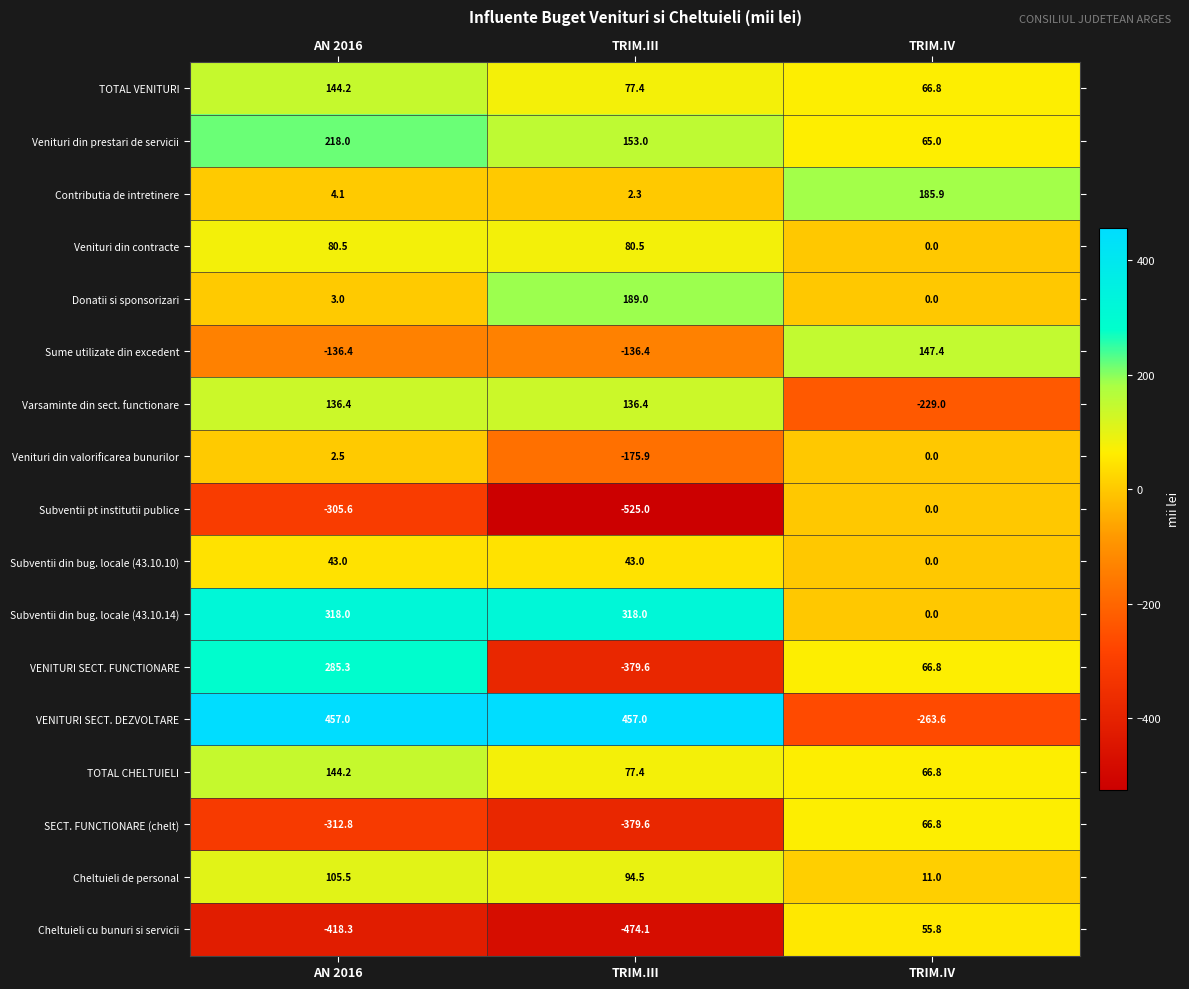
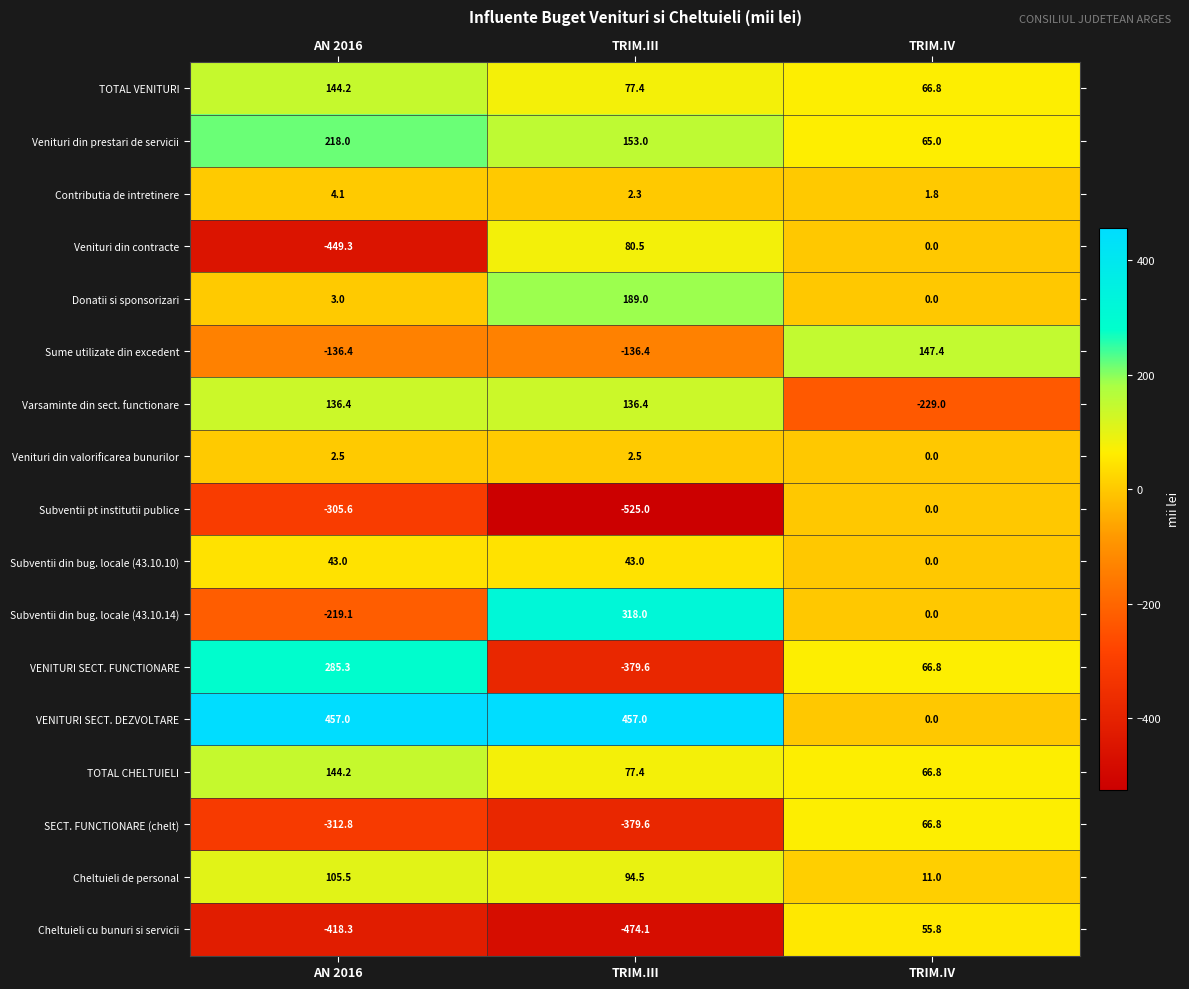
Contributia de intretinere, TRIM.IV: 185.9 -> 1.8
Venituri din contracte, AN 2016: 80.5 -> -449.3
Venituri din valorificarea bunurilor, TRIM.III: -175.9 -> 2.5
Subventii din bug. locale (43.10.14), AN 2016: 318.0 -> -219.1
VENITURI SECT. DEZVOLTARE, TRIM.IV: -263.6 -> 0.0
